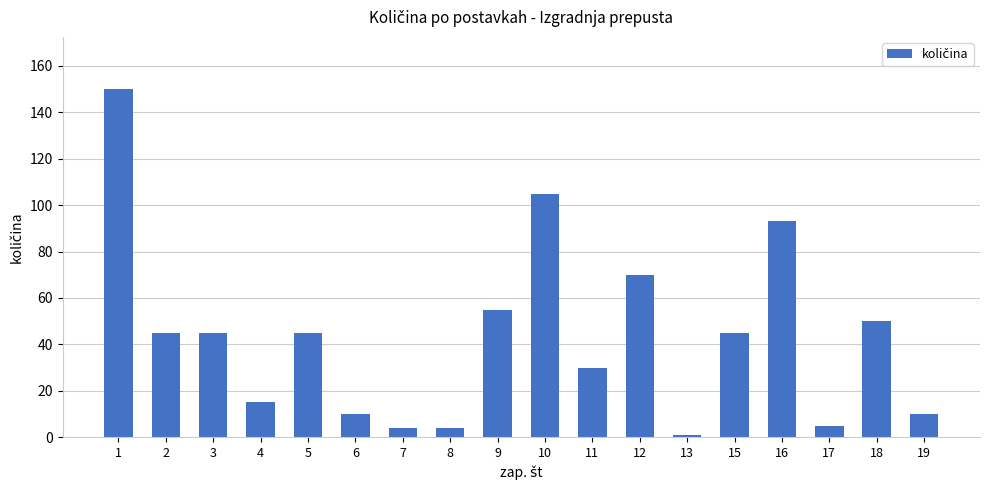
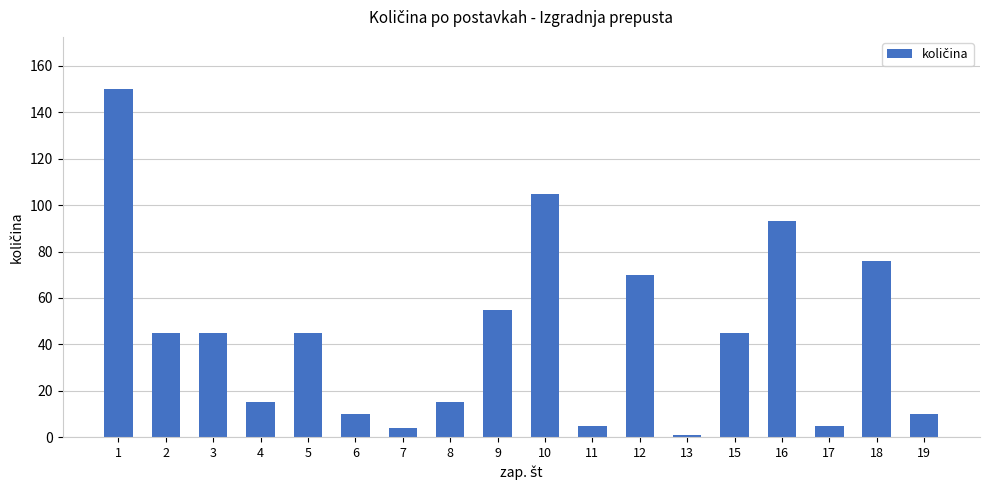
8: 4 -> 15
11: 30 -> 5
18: 50 -> 76
